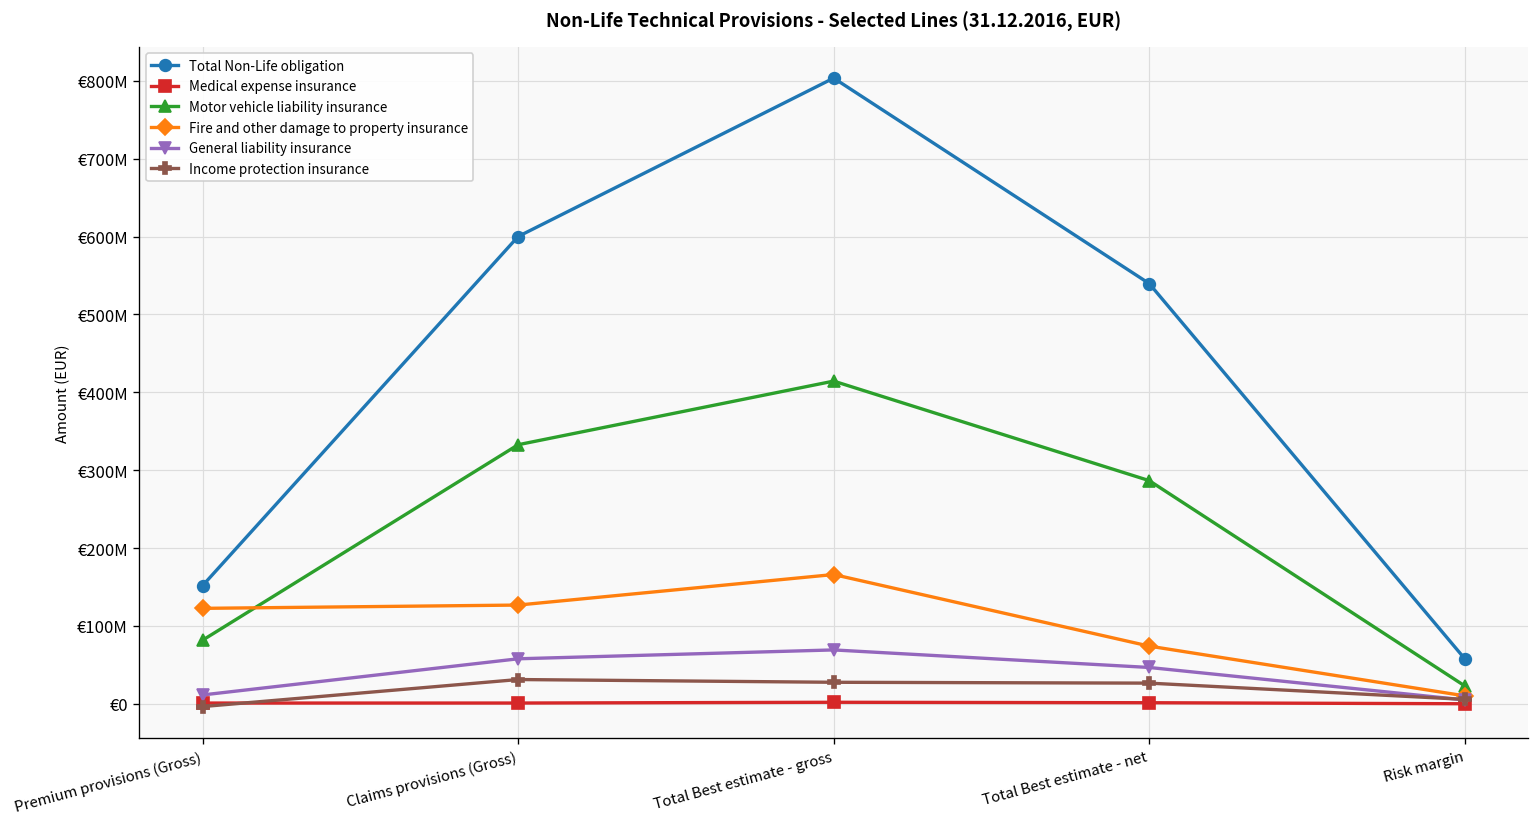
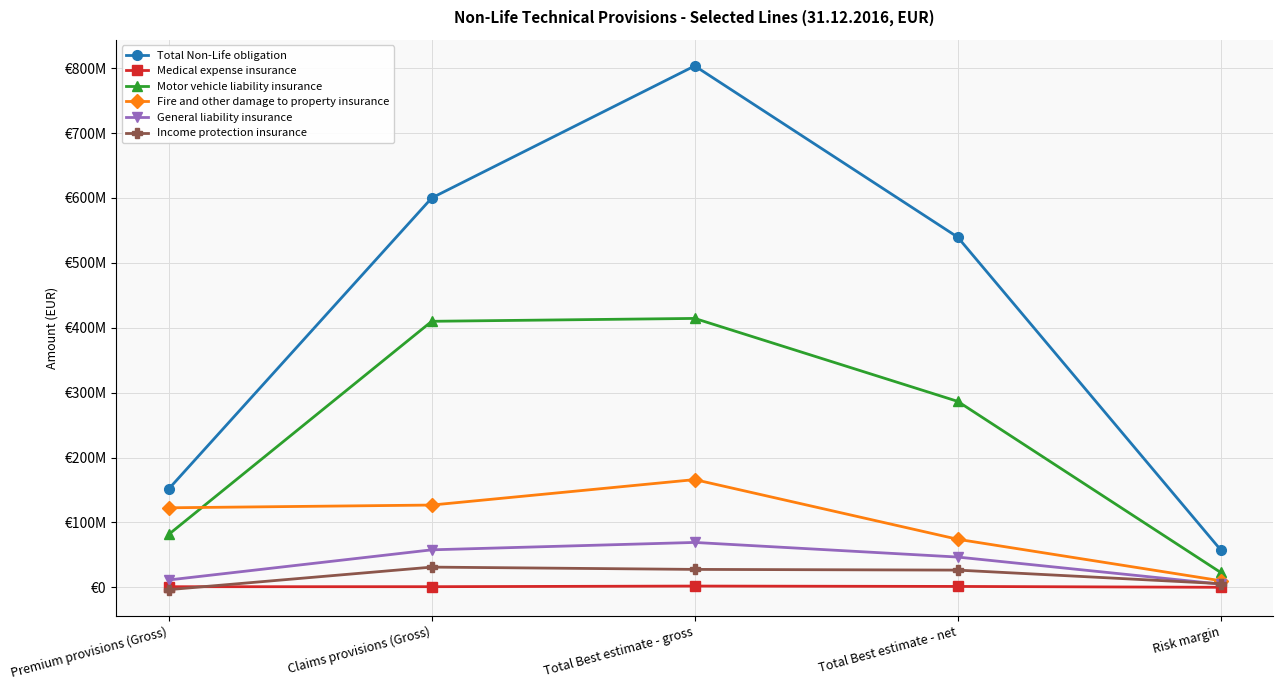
Motor vehicle liability insurance, Claims provisions (Gross): €330000000 -> €410000000
